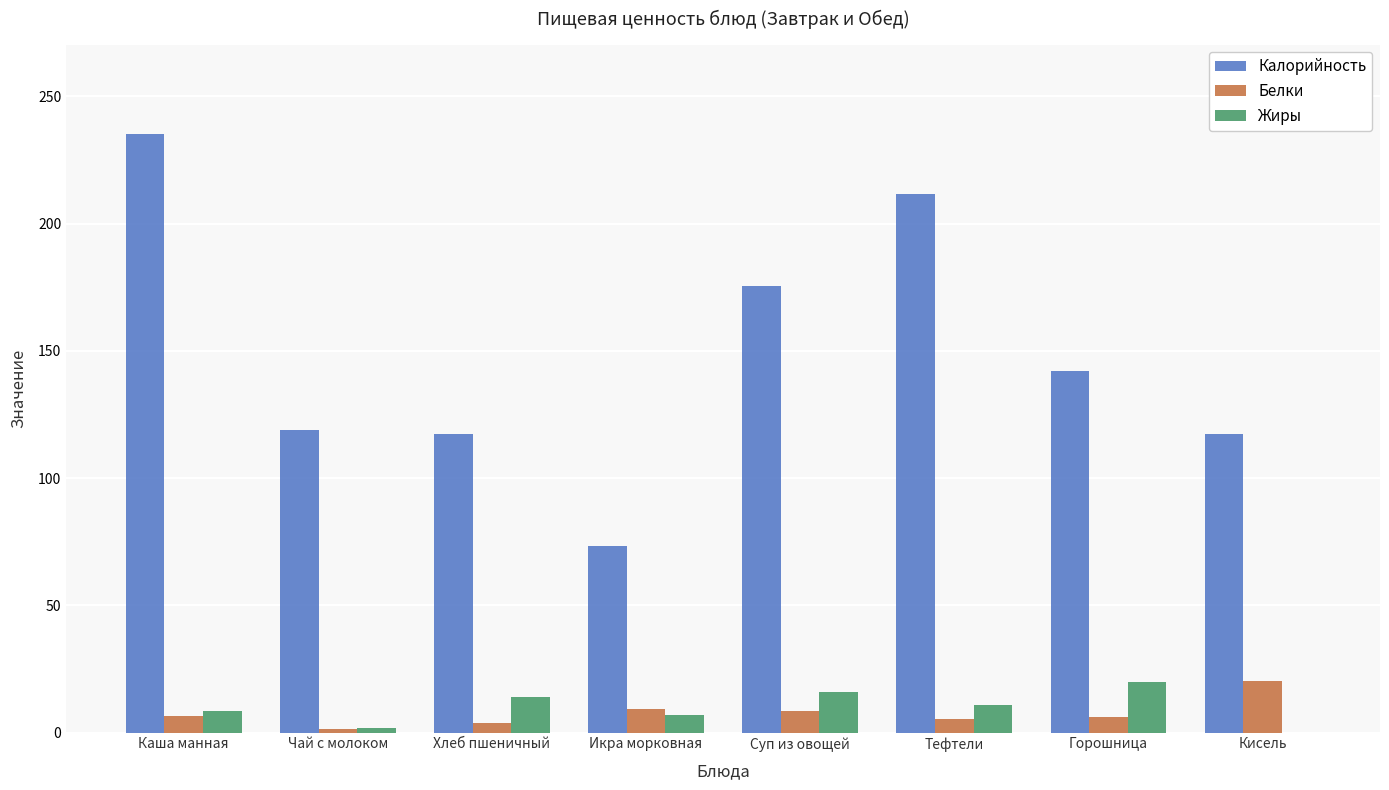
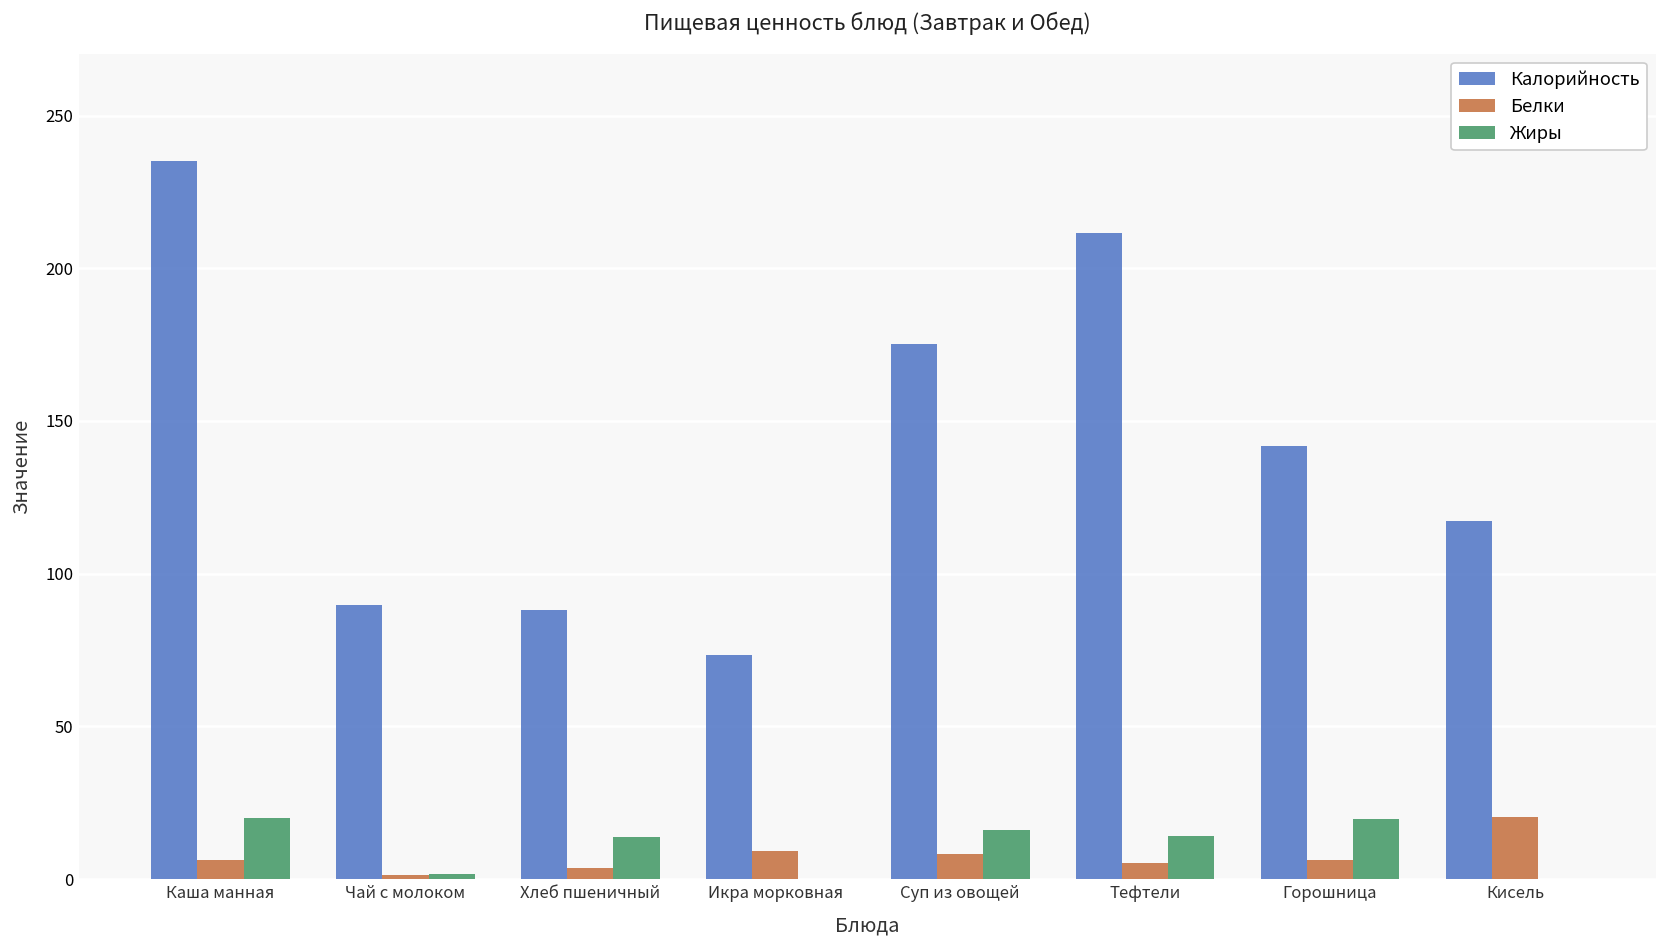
Жиры, Каша манная: 9 -> 20
Калорийность, Чай с молоком: 119 -> 90
Калорийность, Хлеб пшеничный: 118 -> 88
Жиры, Икра морковная: 7 -> 0
Жиры, Тефтели: 11 -> 14
